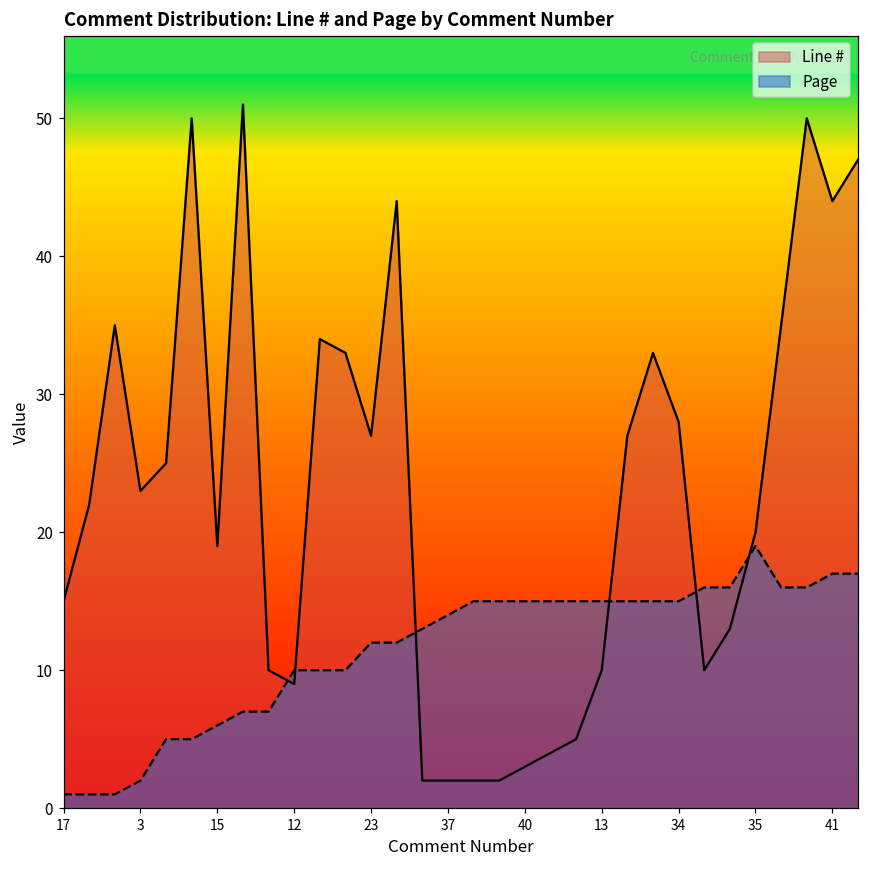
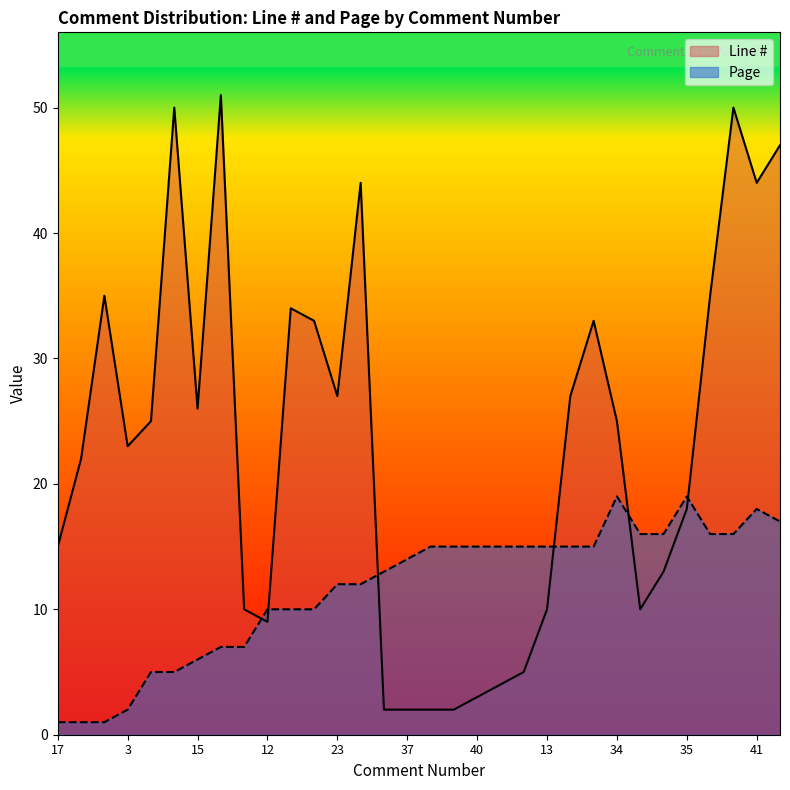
Line #, 15: 19 -> 26
Line #, 34: 28 -> 25
Page, 34: 15 -> 19
Line #, 35: 20 -> 18
Page, 41: 17 -> 18
